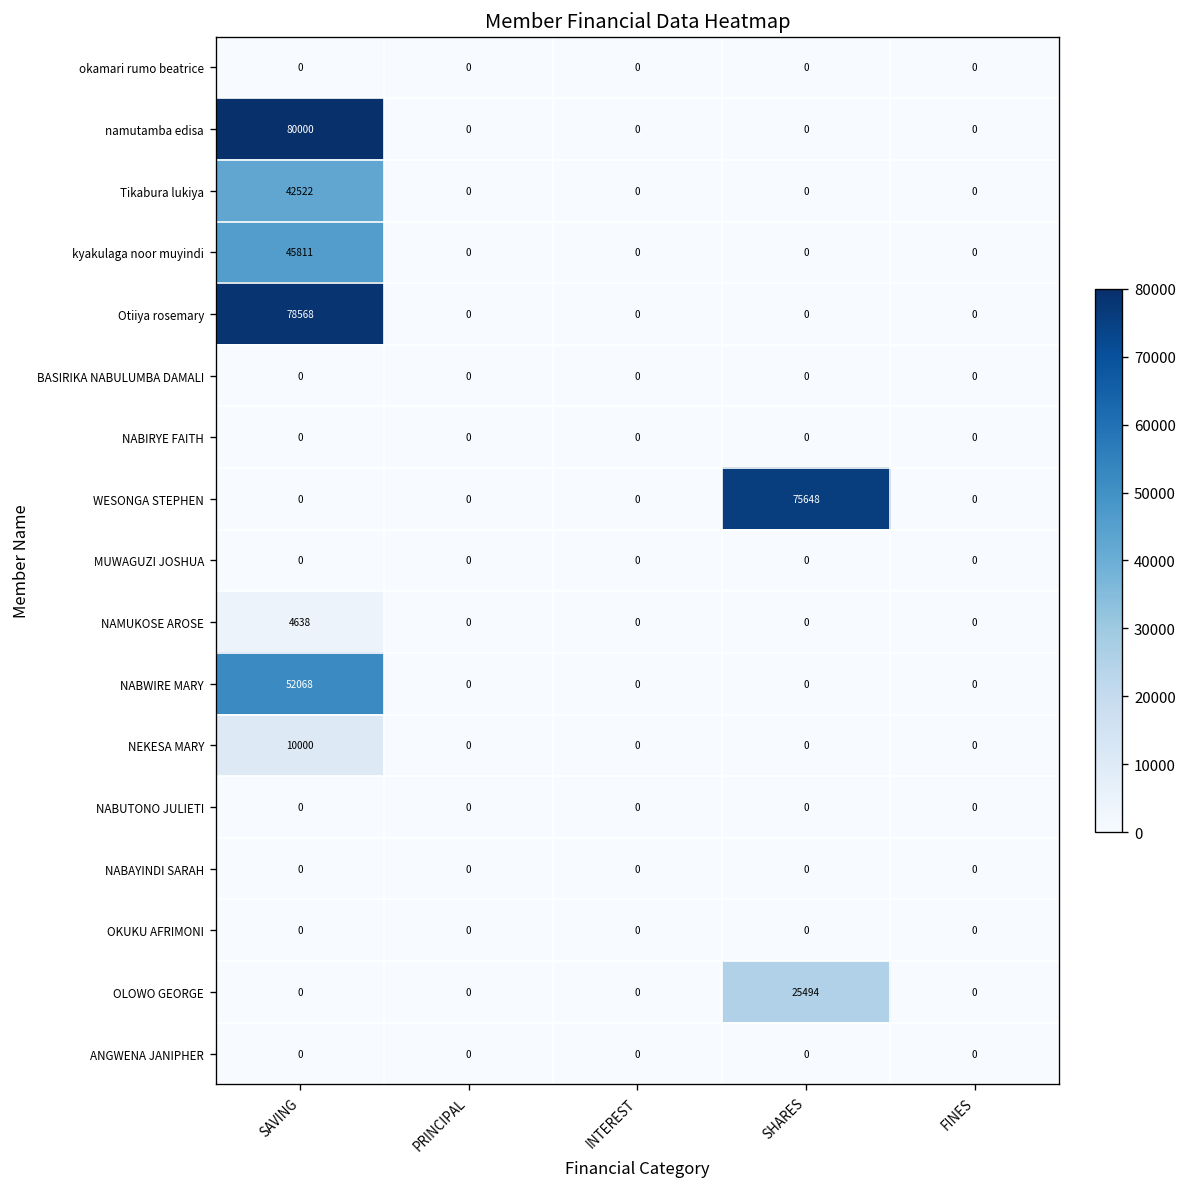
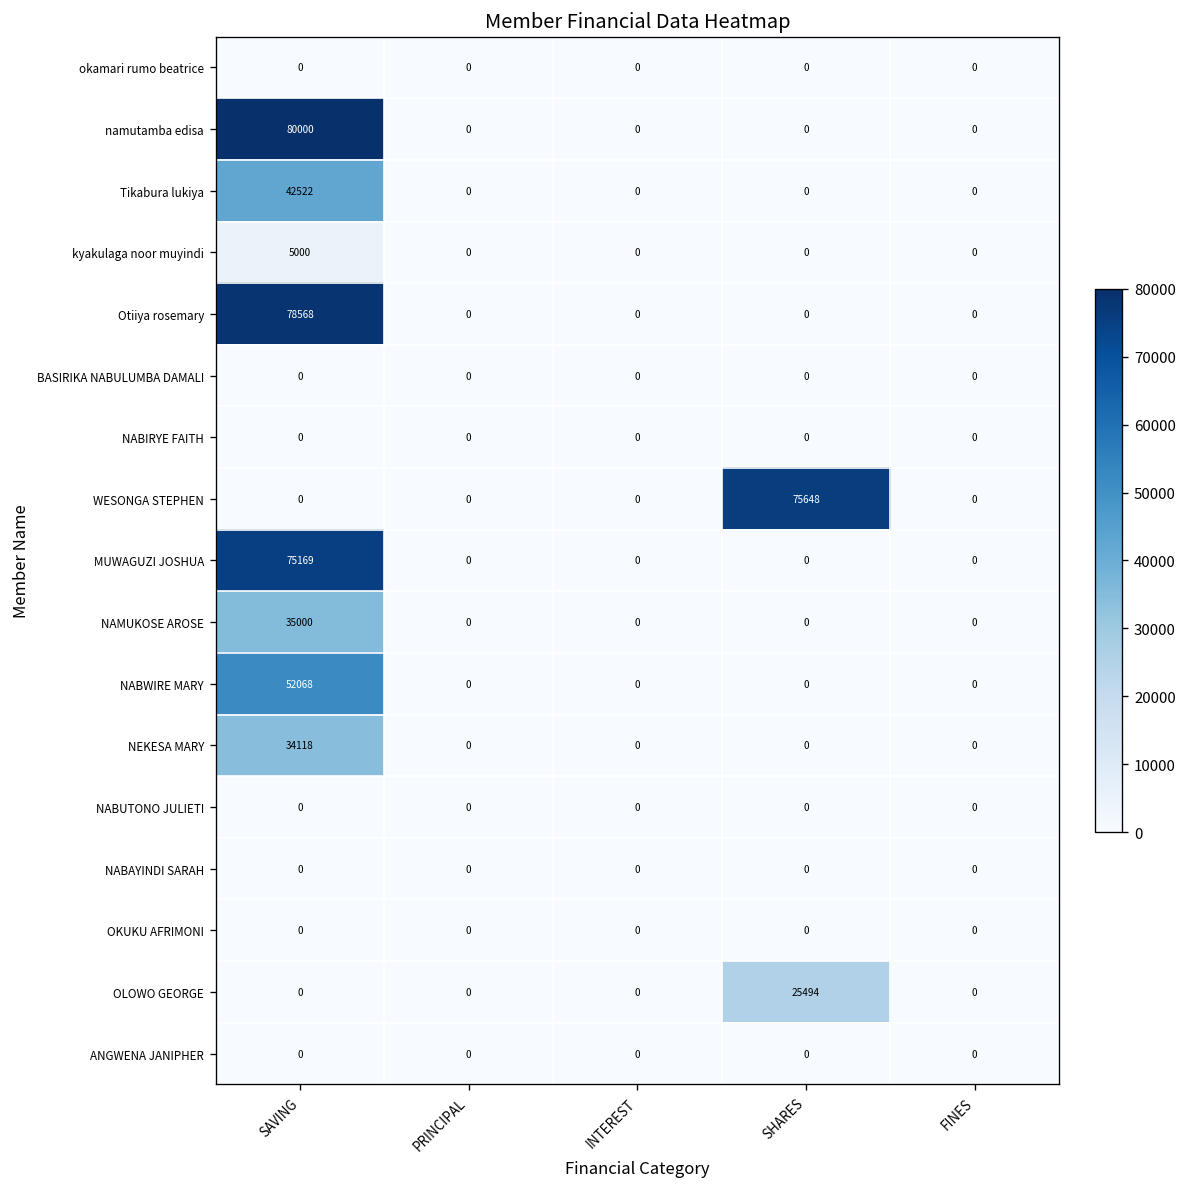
kyakulaga noor muyindi, SAVING: 45811 -> 5000
MUWAGUZI JOSHUA, SAVING: 0 -> 75169
NAMUKOSE AROSE, SAVING: 4638 -> 35000
NEKESA MARY, SAVING: 10000 -> 34118
